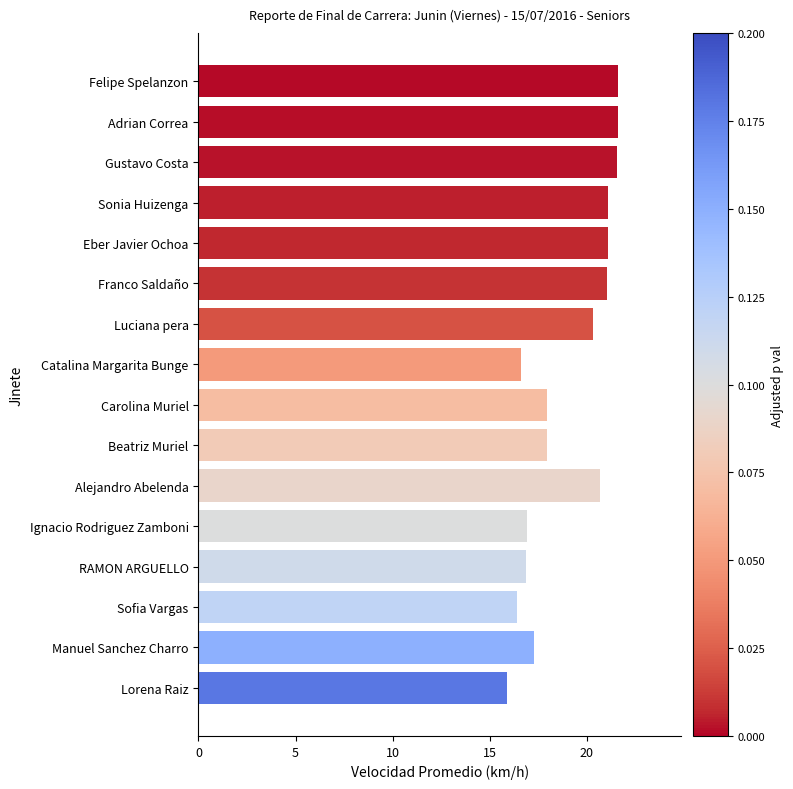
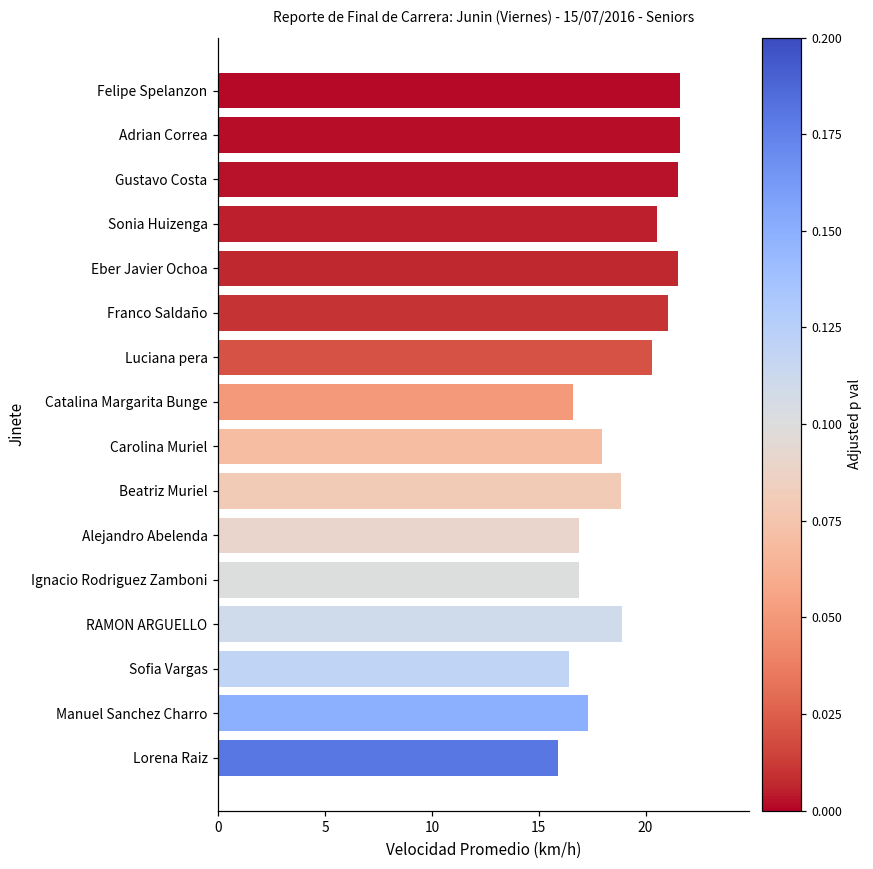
Sonia Huizenga: 21.1 -> 20.5
Eber Javier Ochoa: 21.1 -> 21.5
Beatriz Muriel: 17.9 -> 18.8
Alejandro Abelenda: 20.7 -> 16.9
RAMON ARGUELLO: 16.9 -> 18.9
